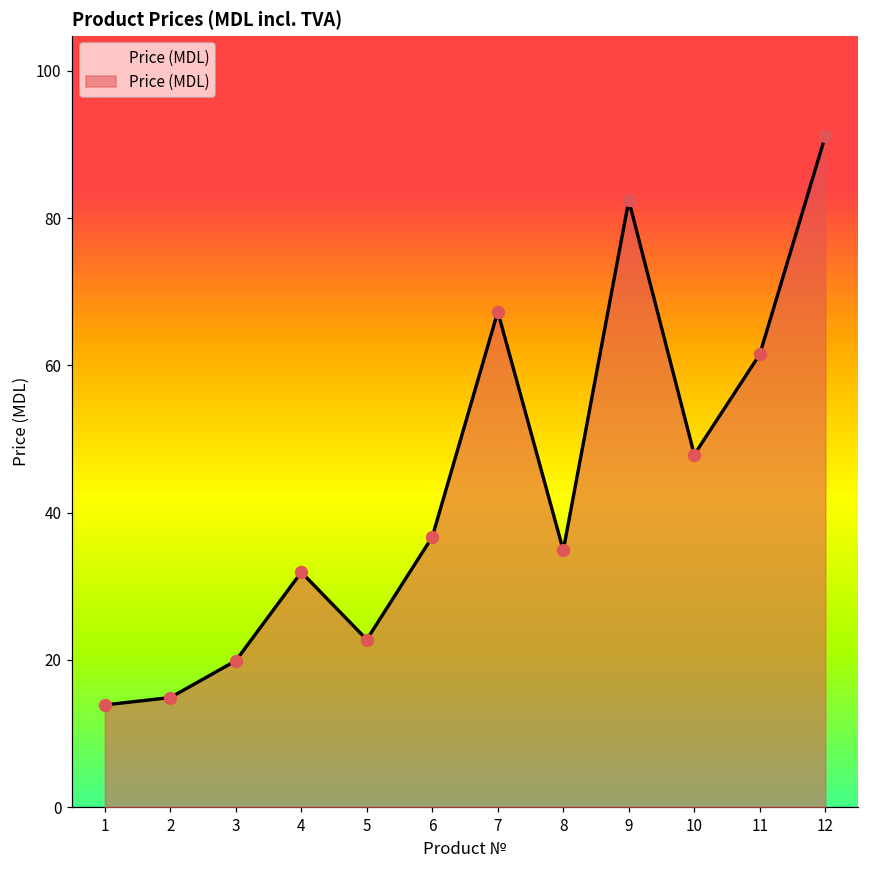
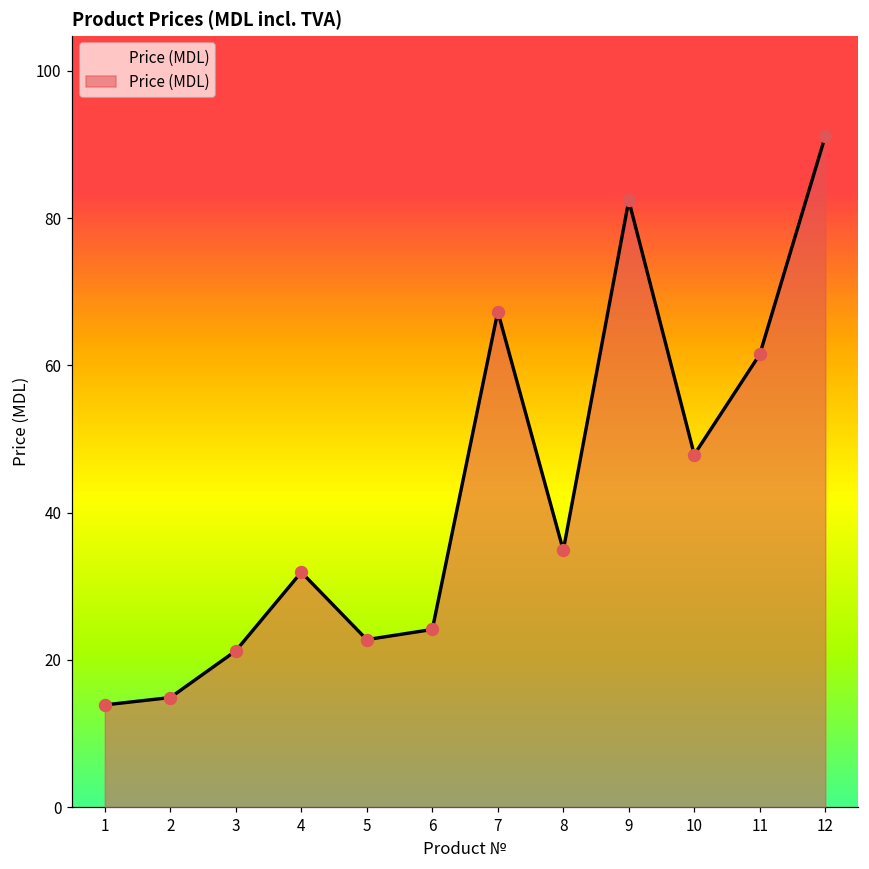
3: 20 -> 21
6: 37 -> 24
